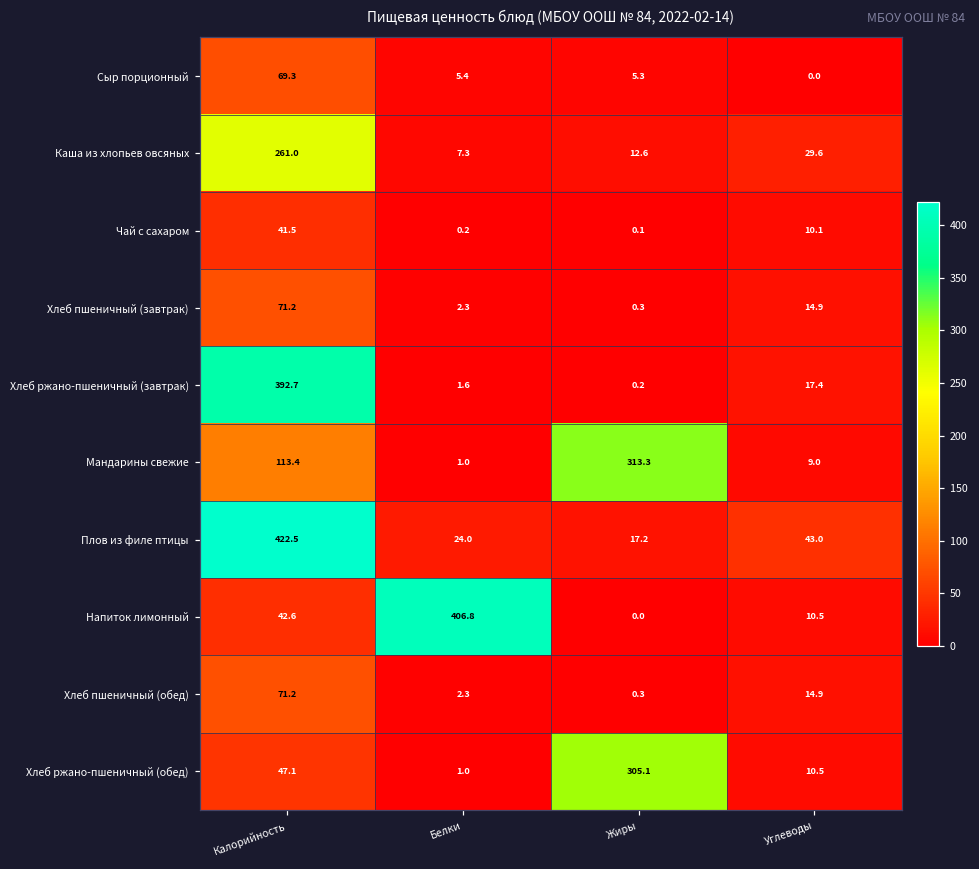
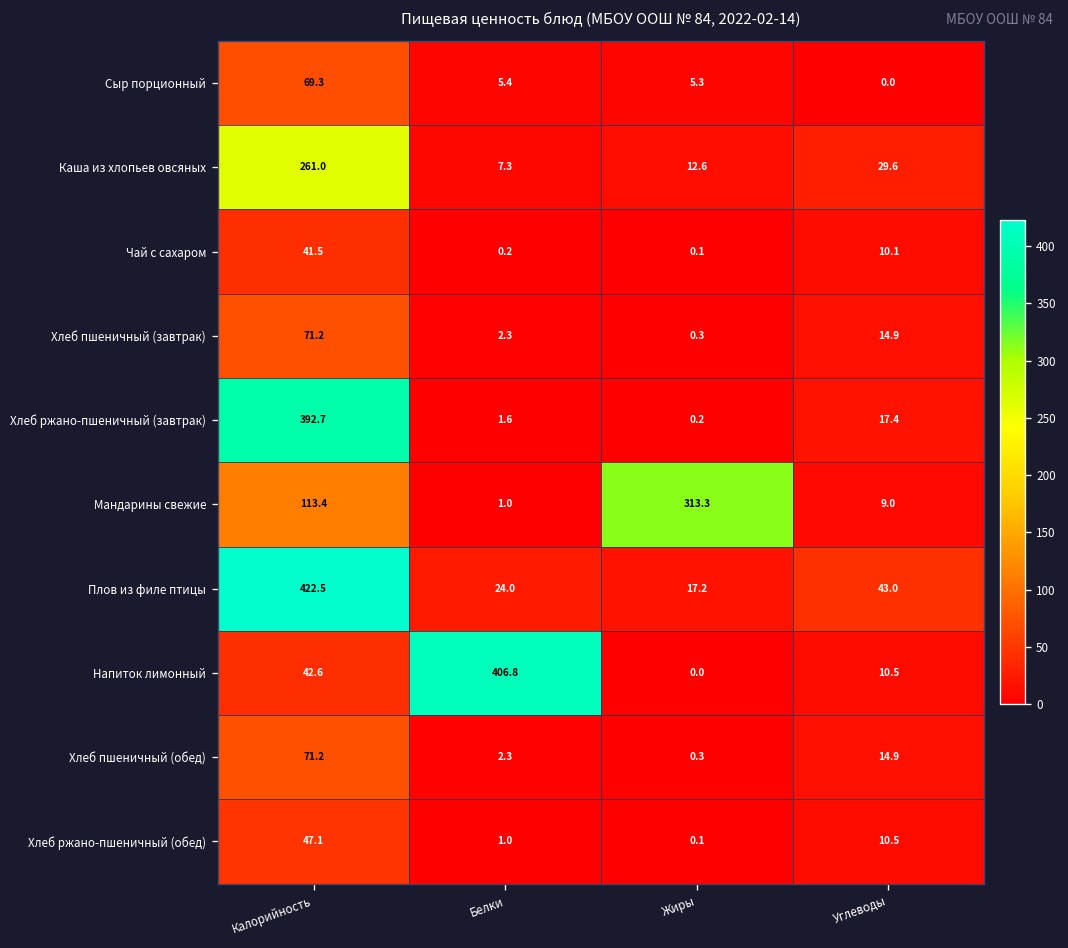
Хлеб ржано-пшеничный (обед), Жиры: 305.1 -> 0.1
